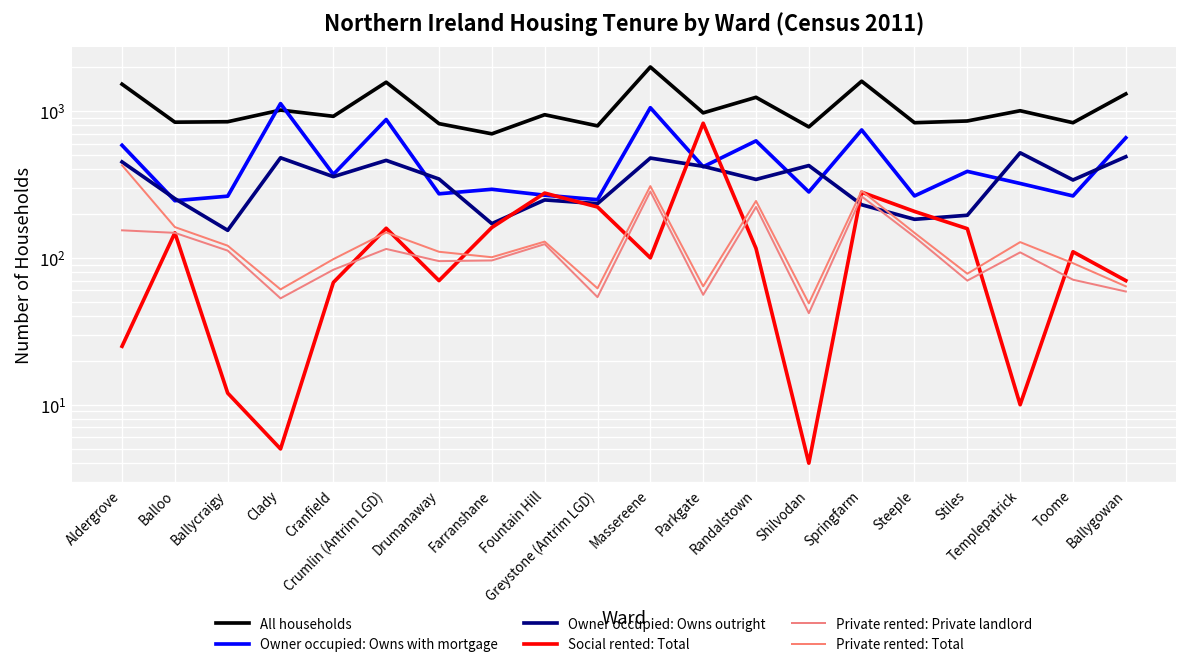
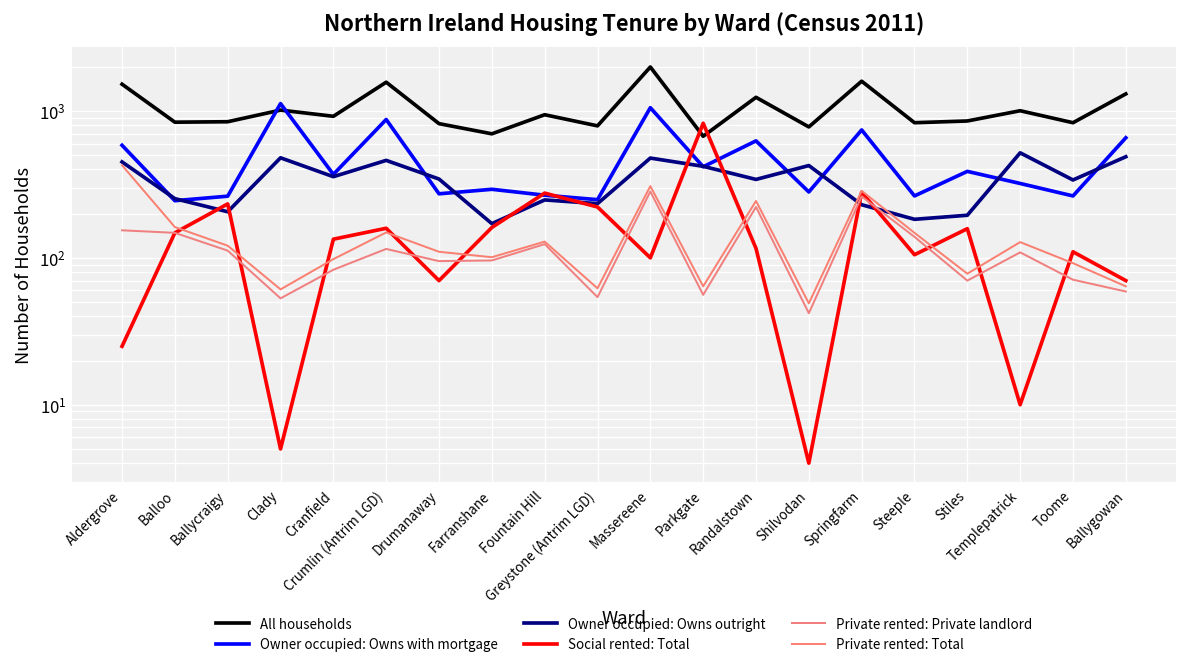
Owner occupied: Owns outright, Ballycraigy: 150 -> 210
Social rented: Total, Ballycraigy: 12 -> 230
Social rented: Total, Cranfield: 70 -> 130
All households, Parkgate: 1000 -> 700
Social rented: Total, Steeple: 210 -> 110
